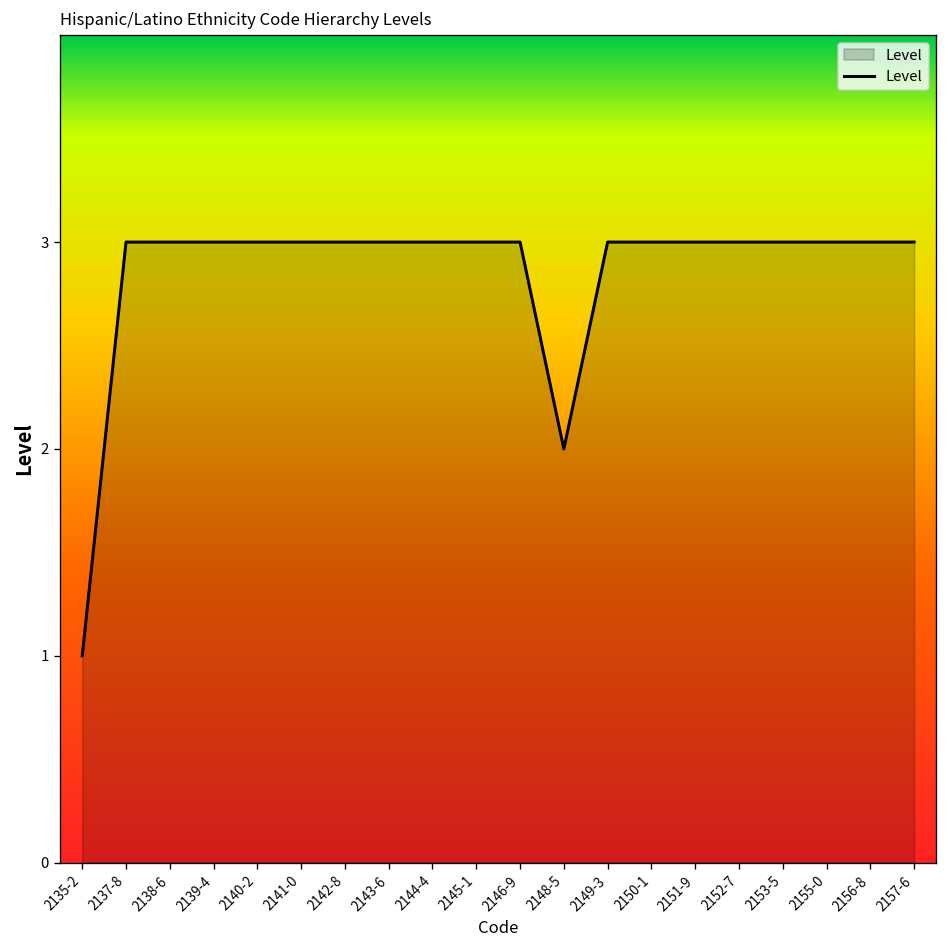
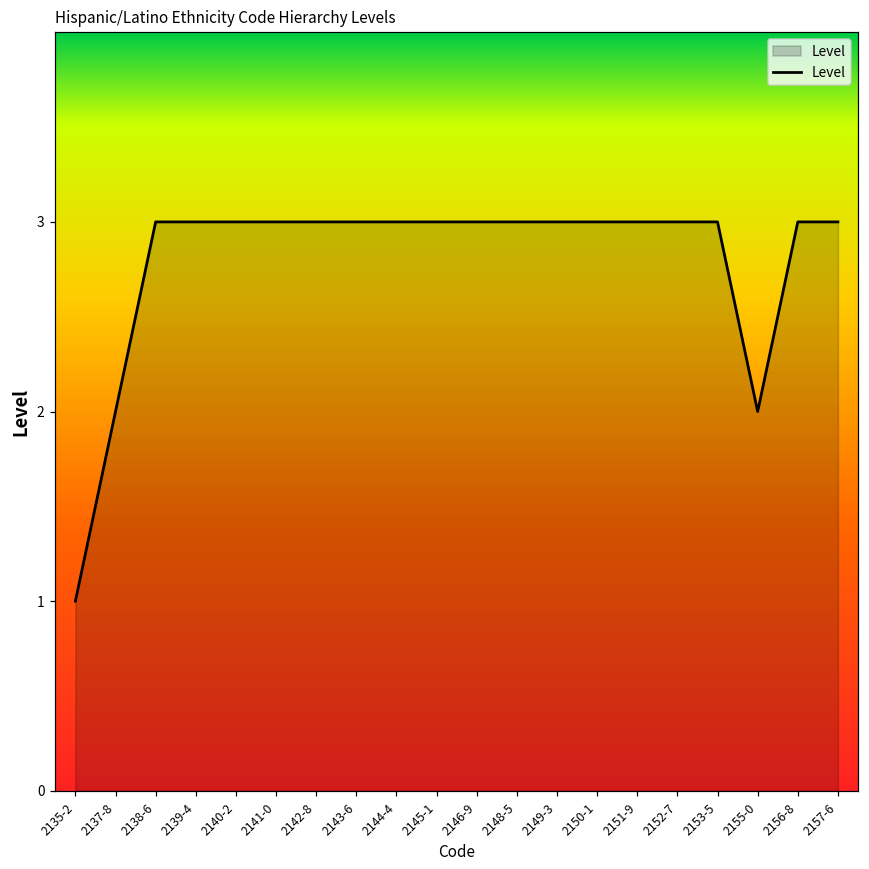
2137-8: 3 -> 2
2148-5: 2 -> 3
2155-0: 3 -> 2
